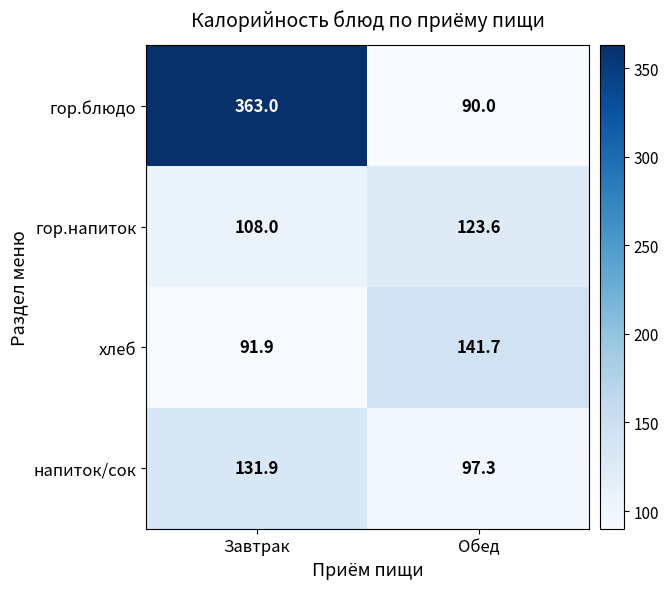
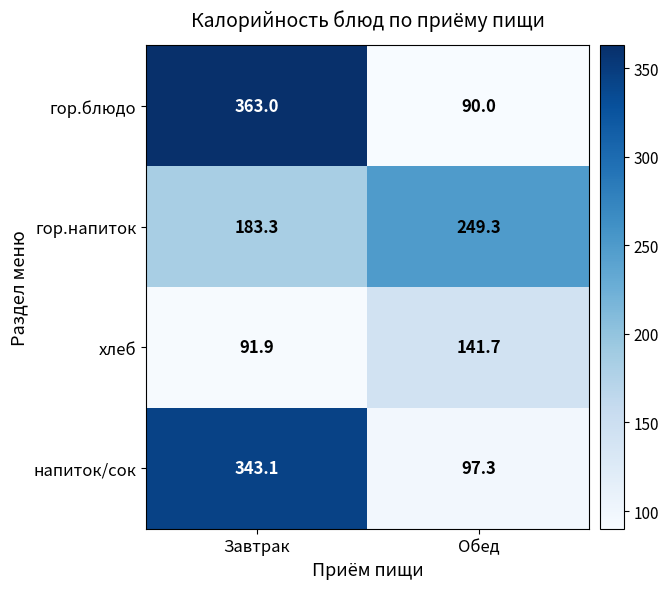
гор.напиток, Завтрак: 108.0 -> 183.3
гор.напиток, Обед: 123.6 -> 249.3
напиток/сок, Завтрак: 131.9 -> 343.1
